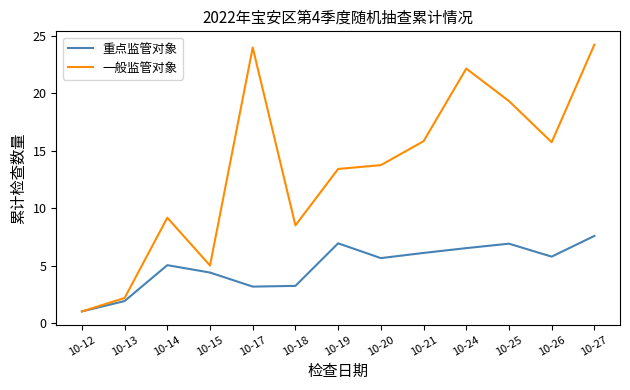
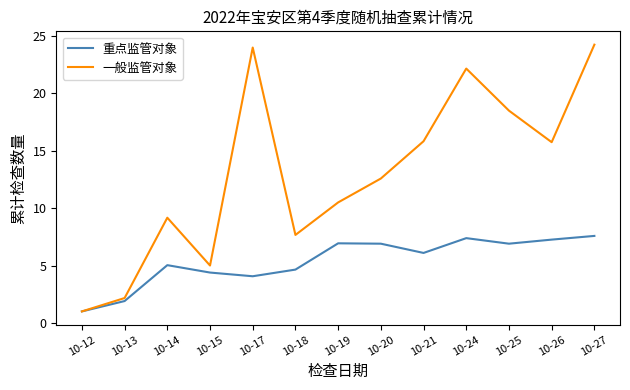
重点监管对象, 10-17: 3.2 -> 4.1
重点监管对象, 10-18: 3.2 -> 4.6
一般监管对象, 10-18: 8.5 -> 7.7
一般监管对象, 10-19: 13.4 -> 10.5
重点监管对象, 10-20: 5.6 -> 6.9
一般监管对象, 10-20: 13.8 -> 12.6
重点监管对象, 10-24: 6.5 -> 7.4
一般监管对象, 10-25: 19.3 -> 18.5
重点监管对象, 10-26: 5.8 -> 7.3
